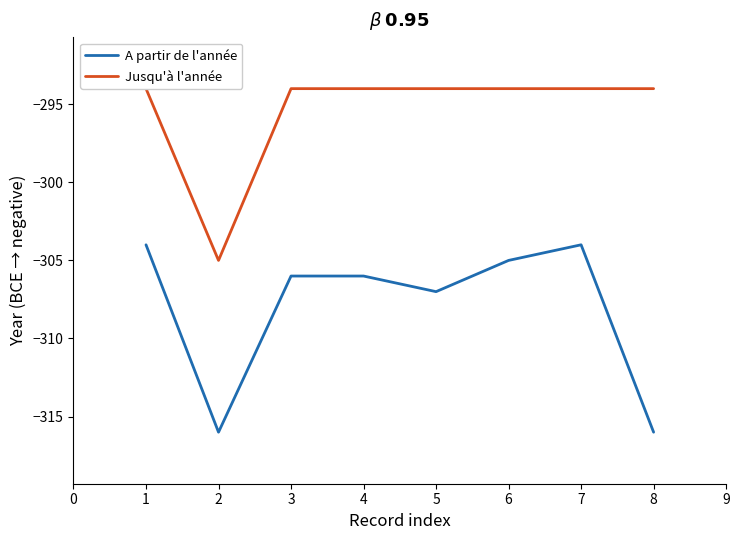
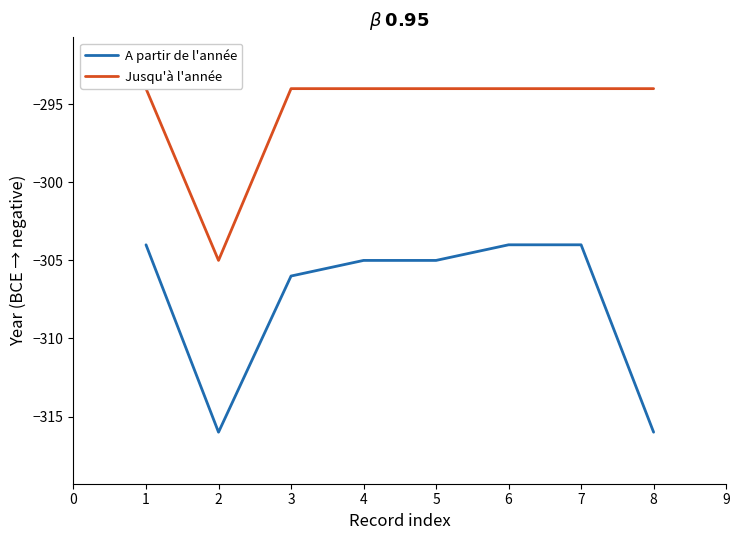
A partir de l'année, 4: -306 -> -305
A partir de l'année, 5: -307 -> -305
A partir de l'année, 6: -305 -> -304
